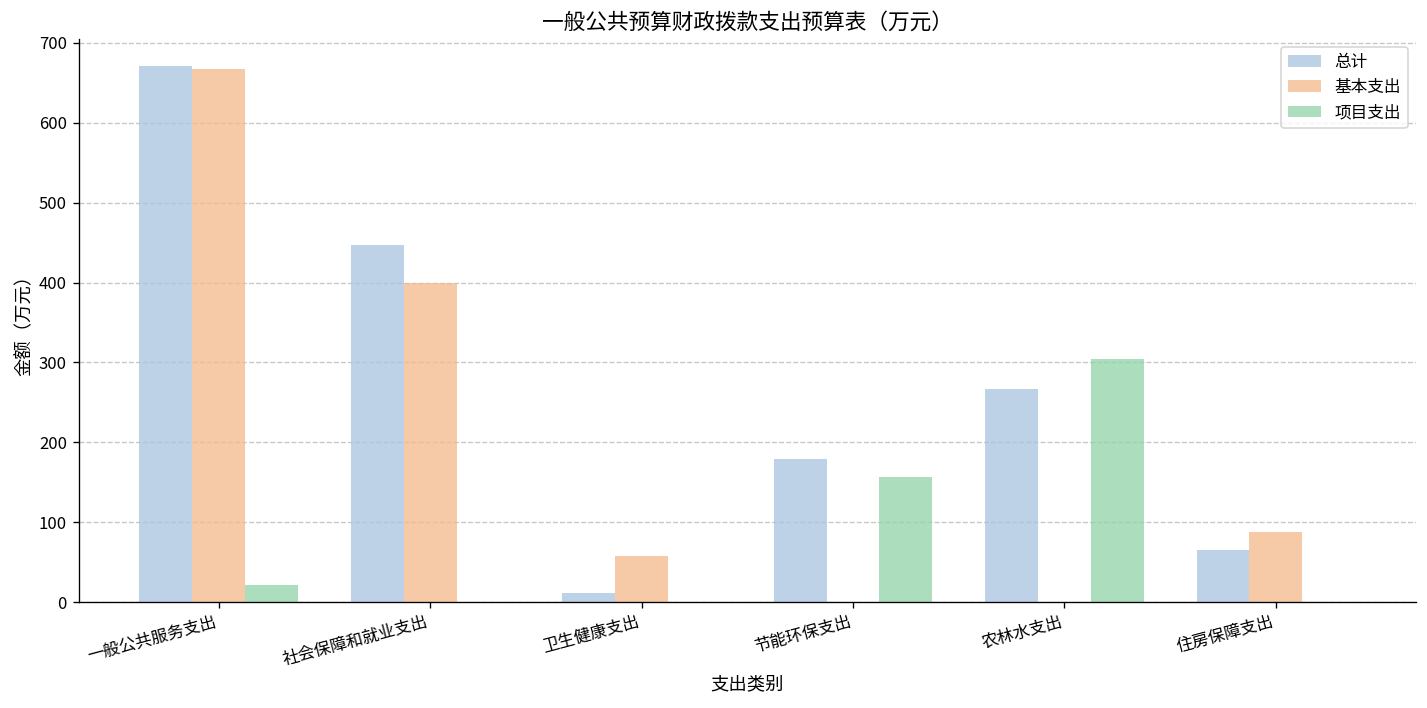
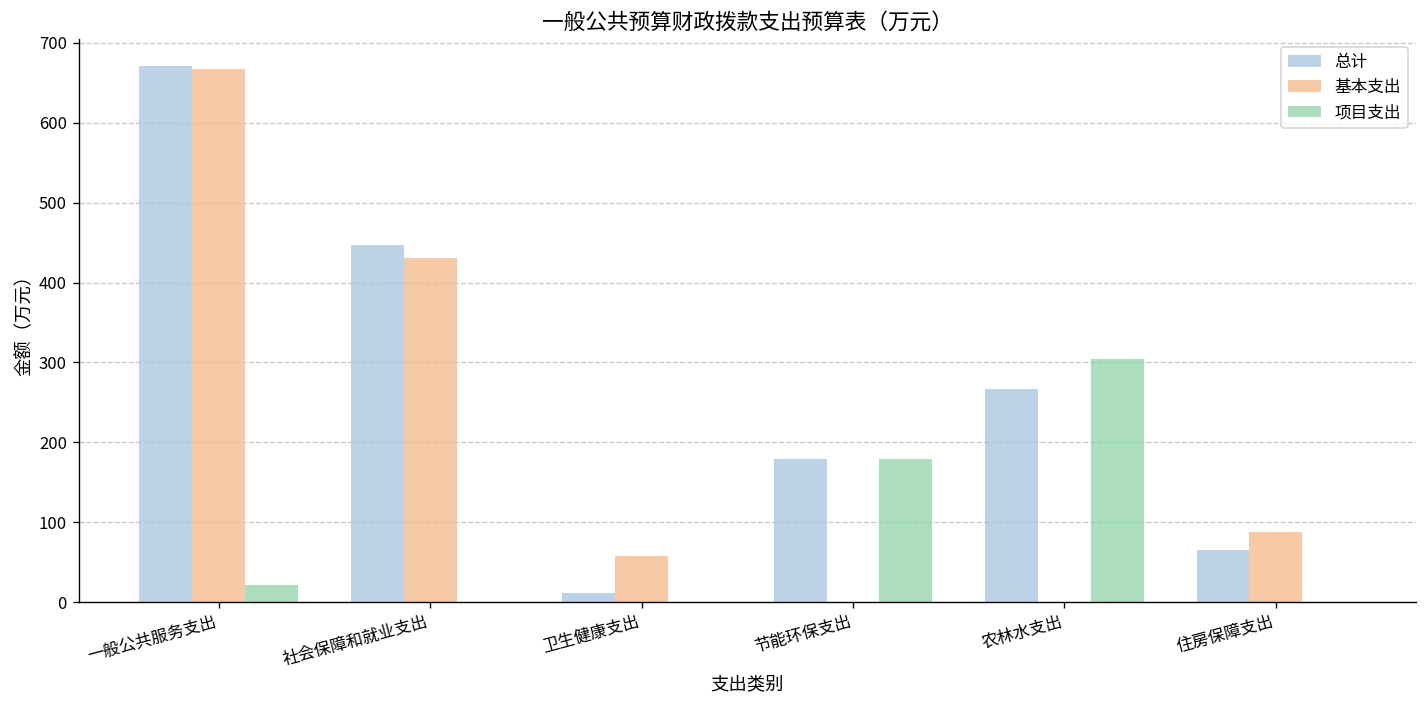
基本支出, 社会保障和就业支出: 400 -> 430
项目支出, 节能环保支出: 160 -> 180
